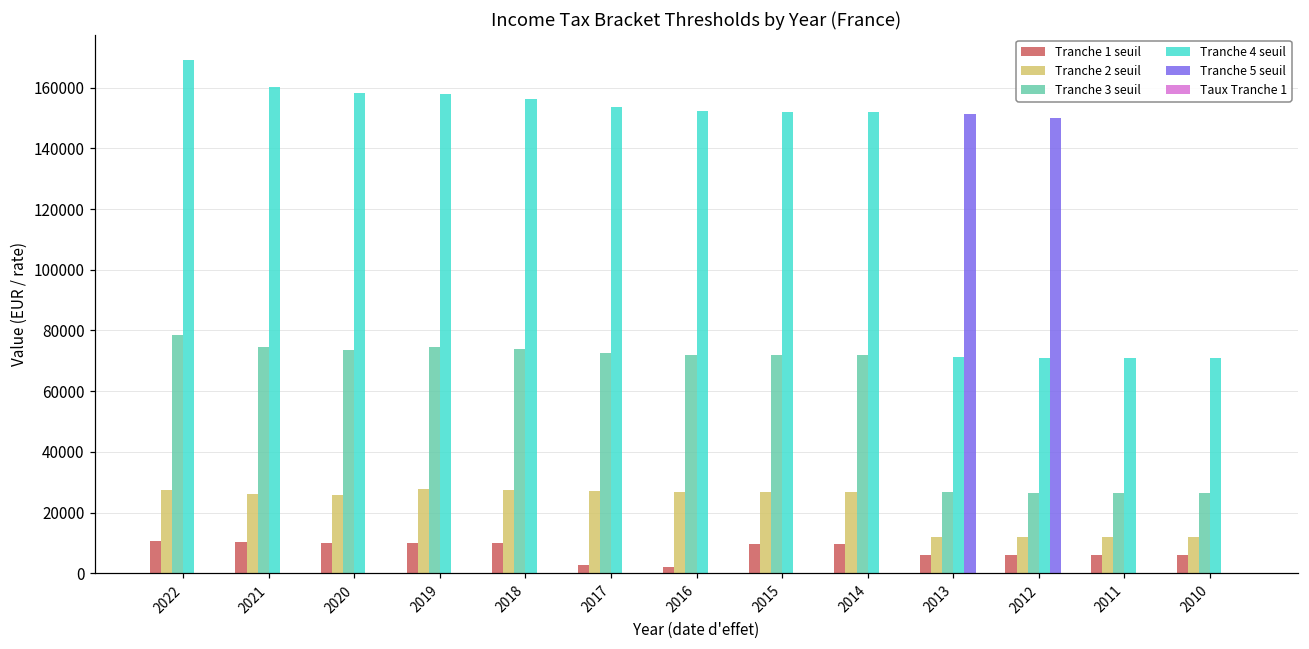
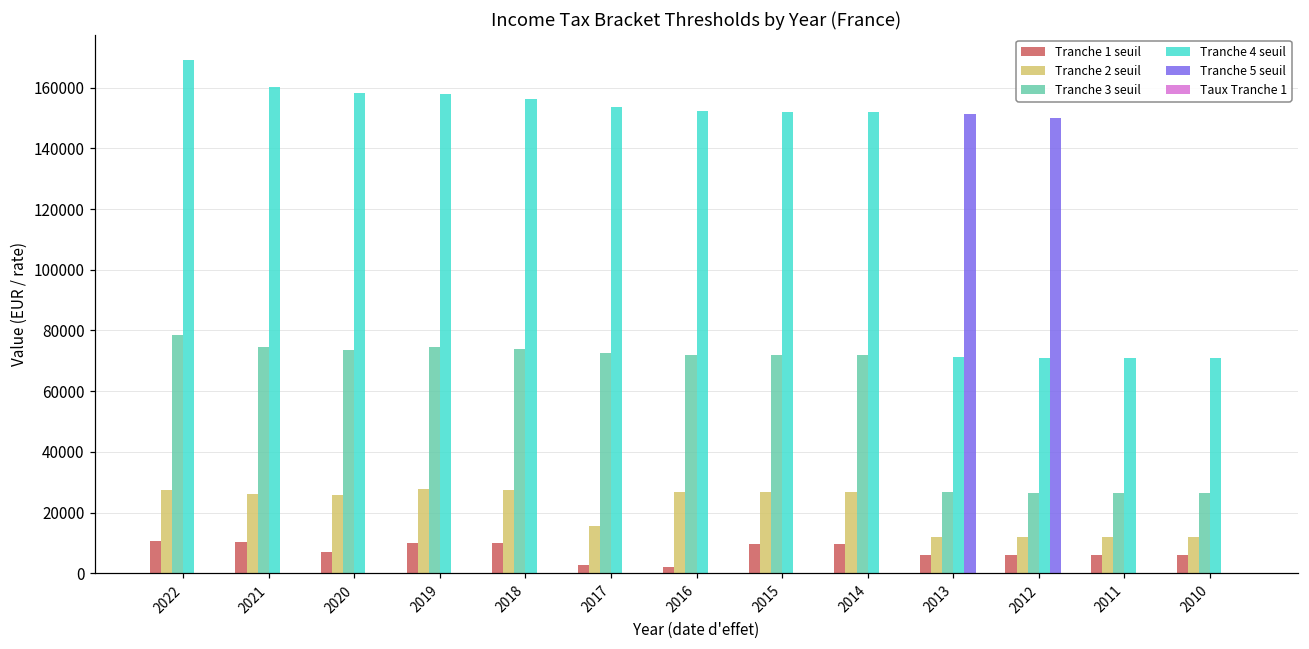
Tranche 1 seuil, 2020: 10000 -> 7000
Tranche 2 seuil, 2017: 27000 -> 15000
